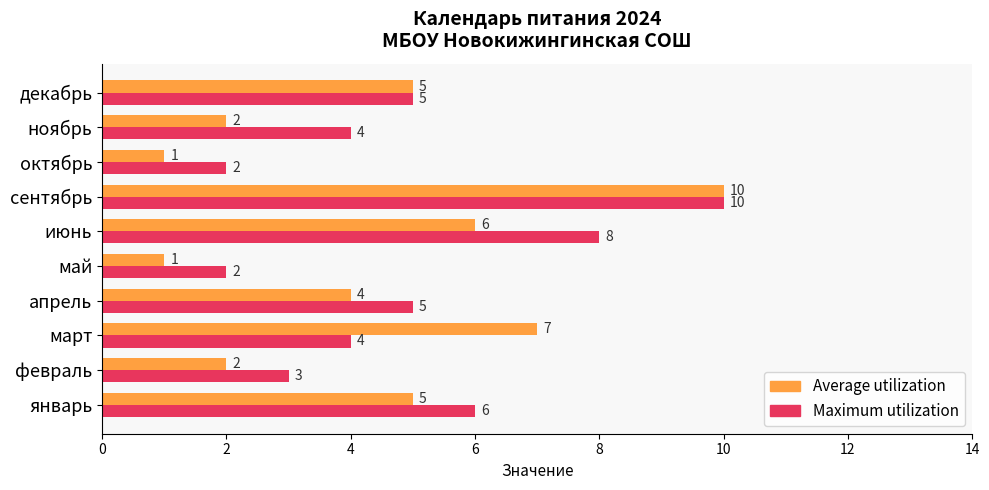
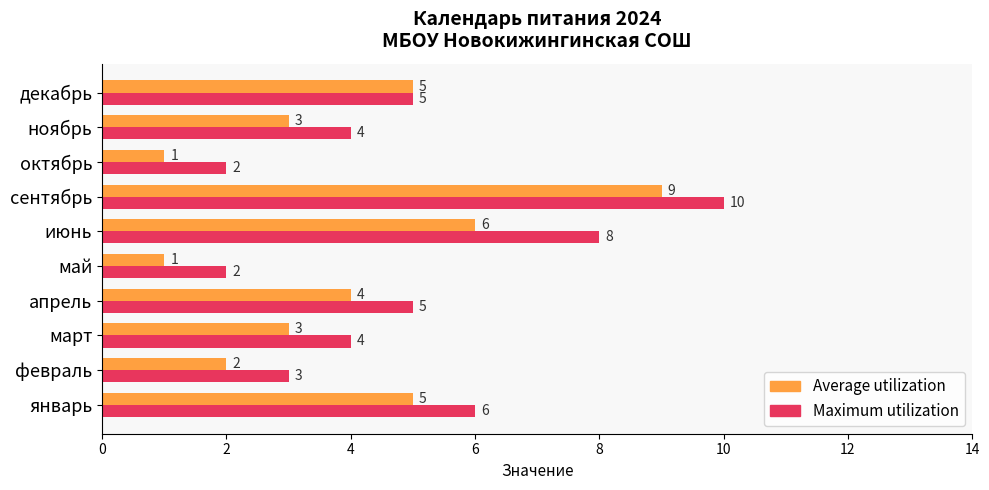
Average utilization, ноябрь: 2 -> 3
Average utilization, сентябрь: 10 -> 9
Average utilization, март: 7 -> 3
